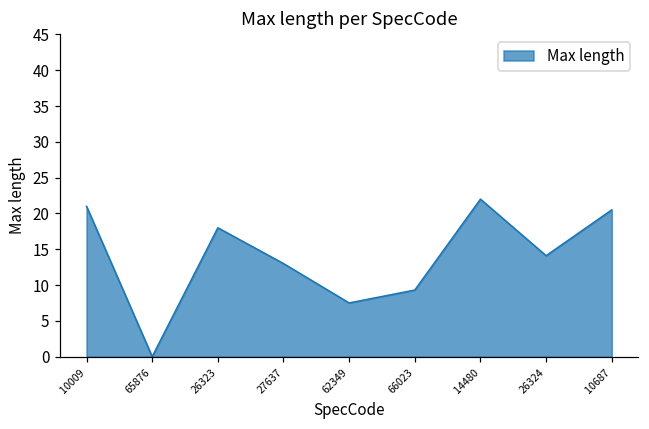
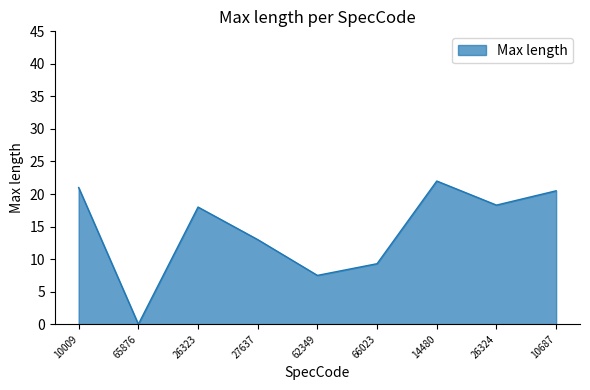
26324: 14 -> 18
